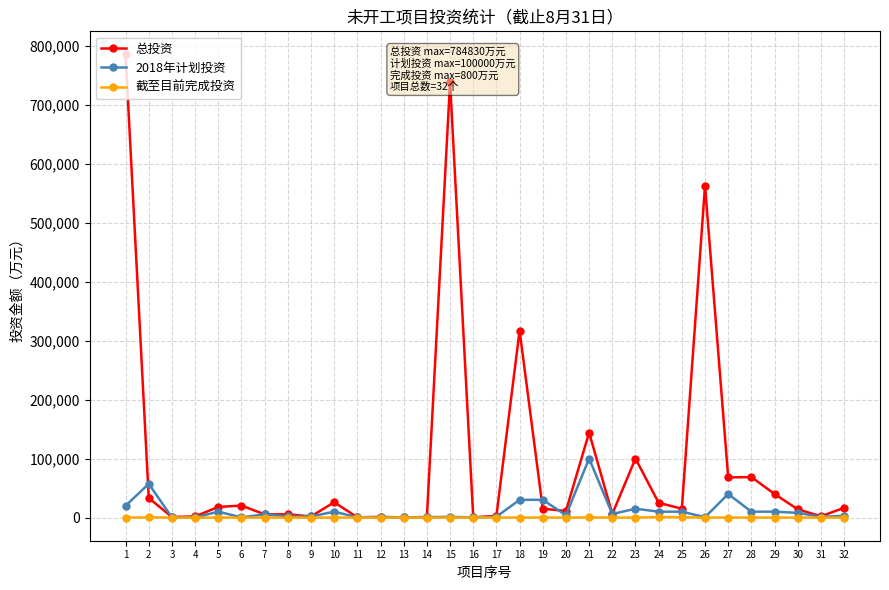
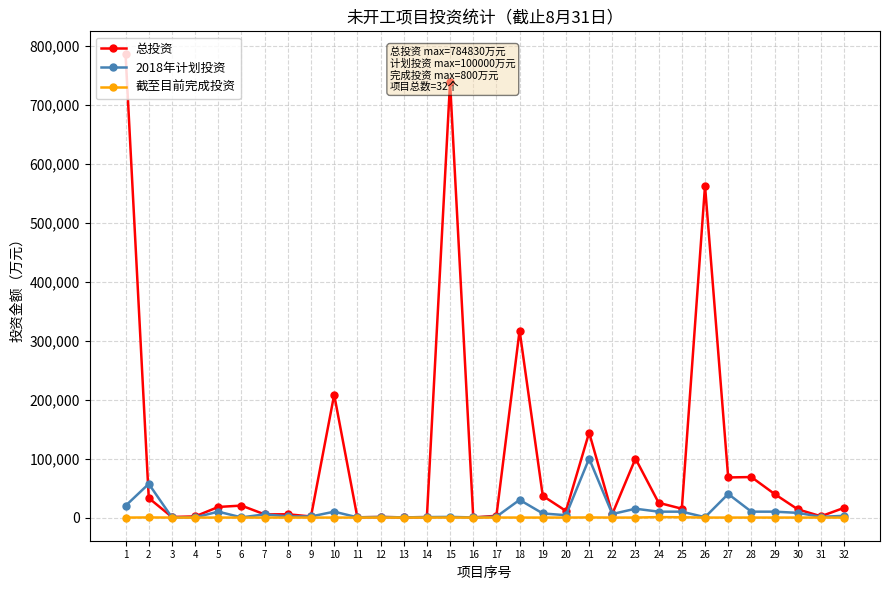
总投资, 10: 30,000 -> 210,000
总投资, 19: 20,000 -> 40,000
2018年计划投资, 19: 30,000 -> 10,000
